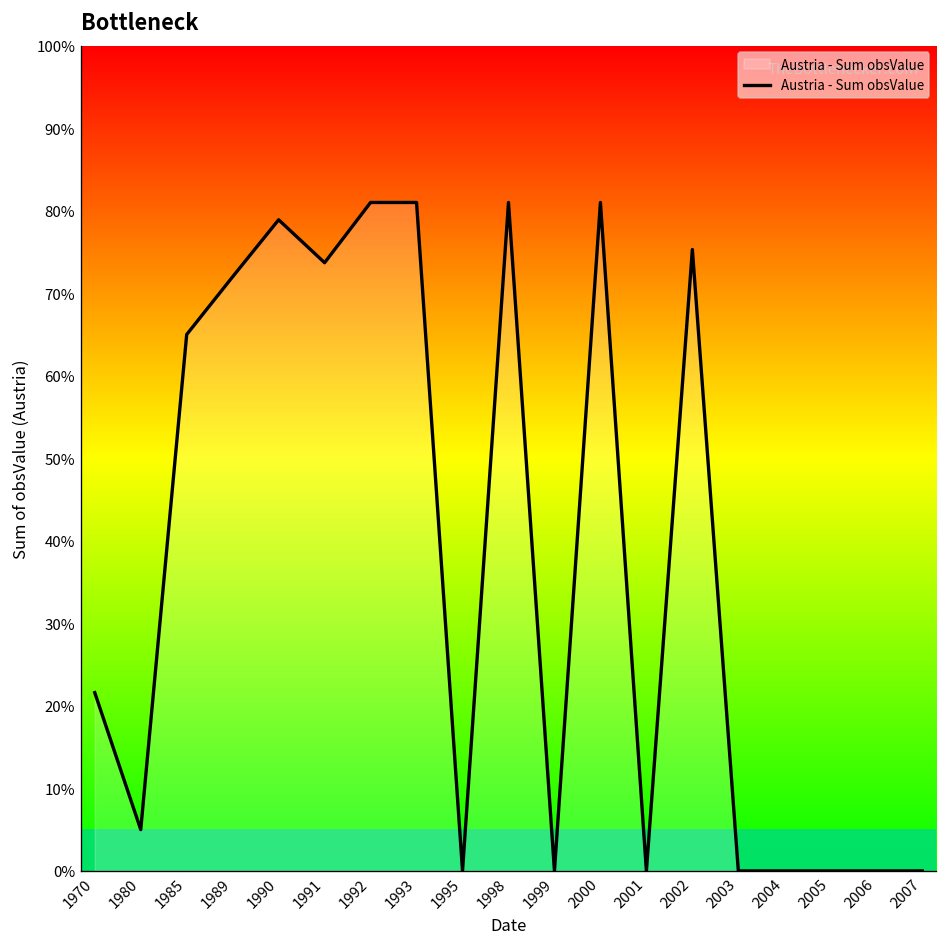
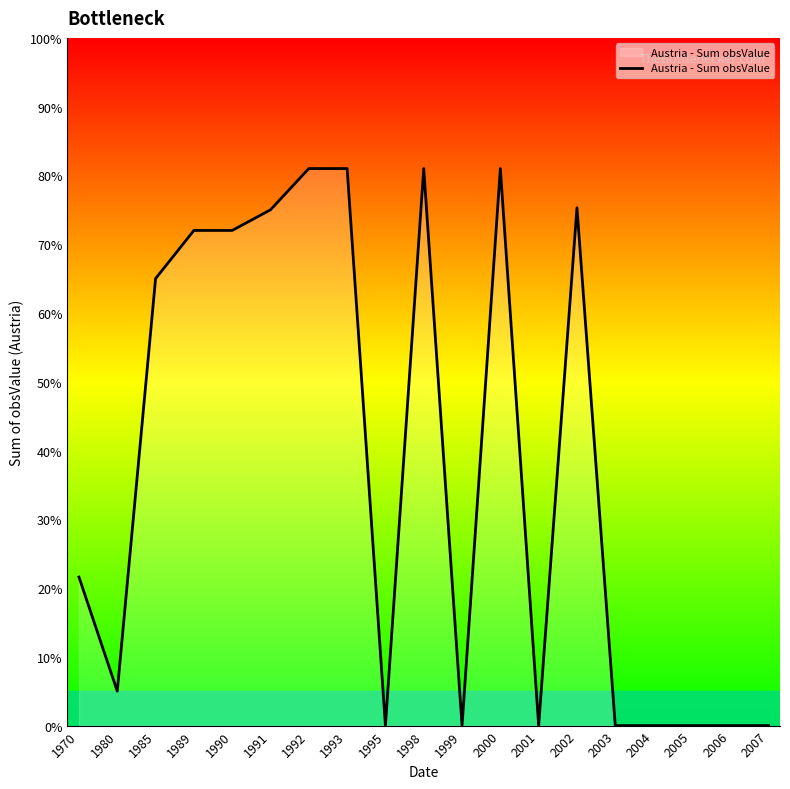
1990: 79% -> 72%
1991: 74% -> 75%
